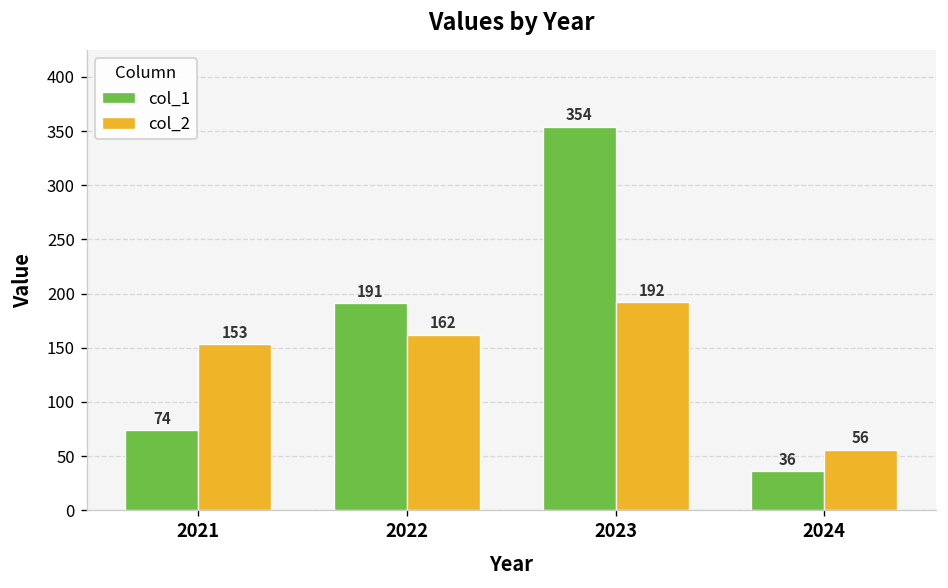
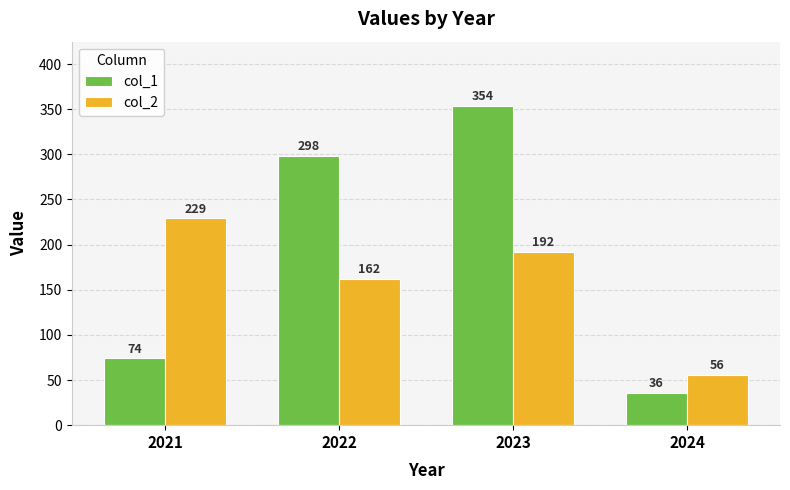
col_2, 2021: 153 -> 229
col_1, 2022: 191 -> 298
